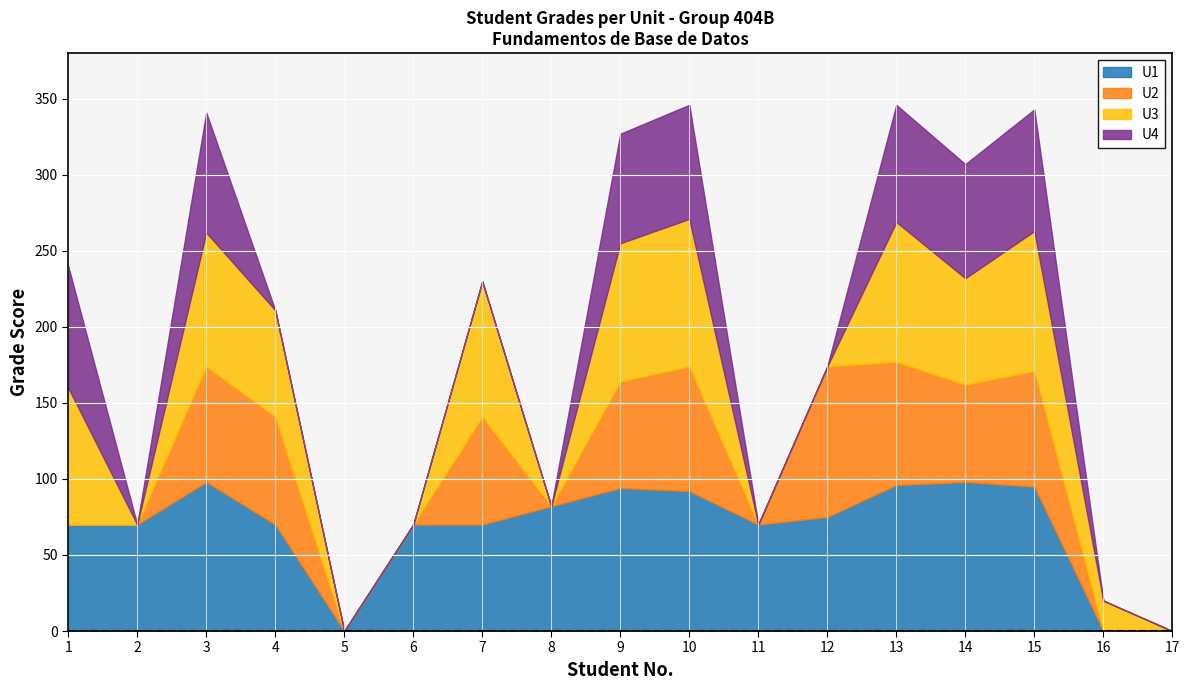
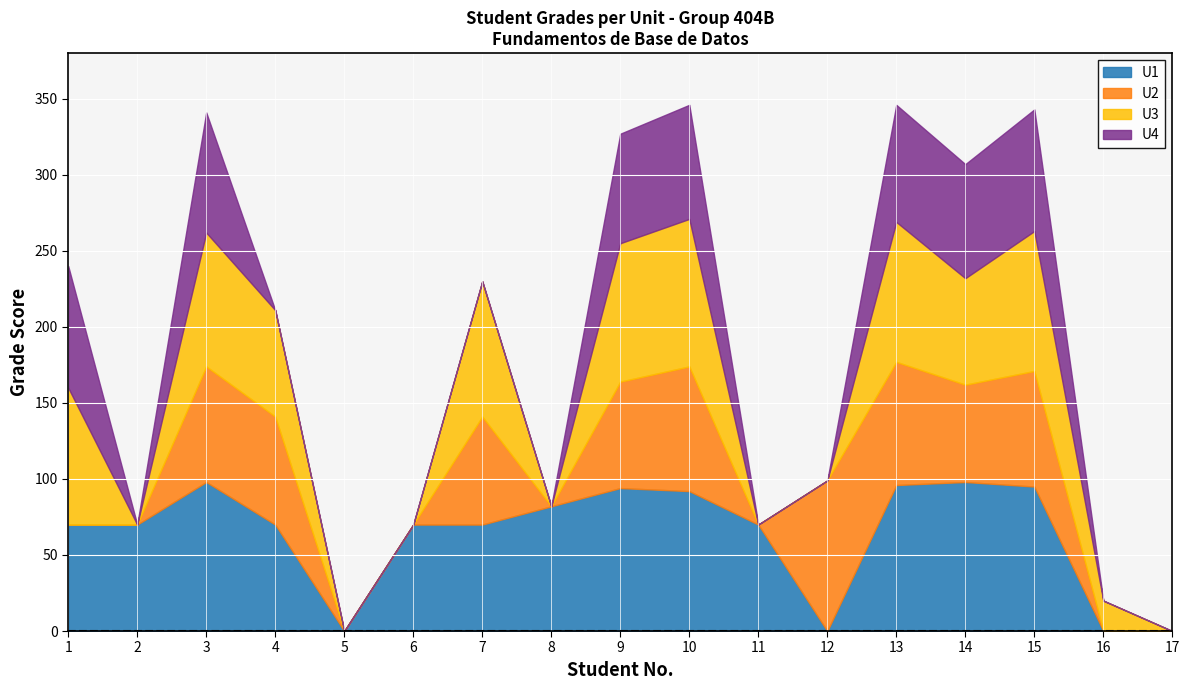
U1, 12: 75 -> 0
